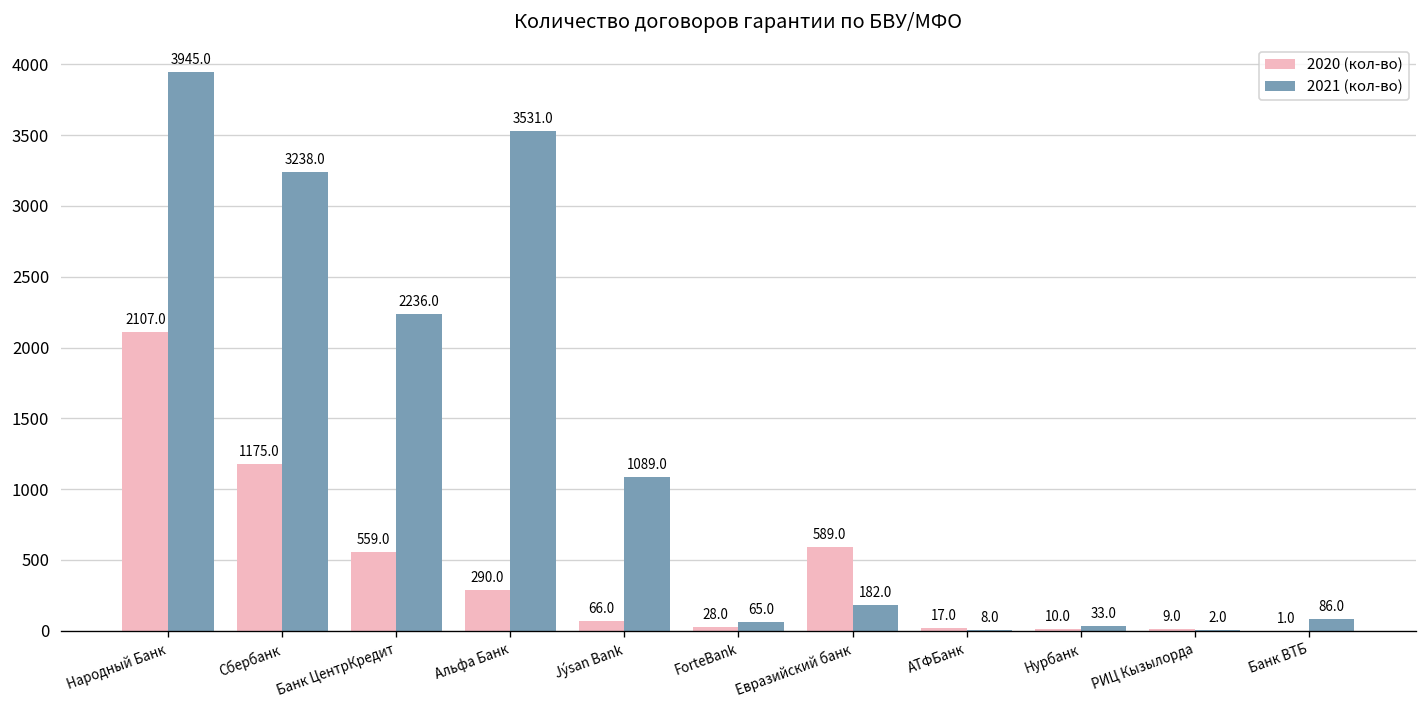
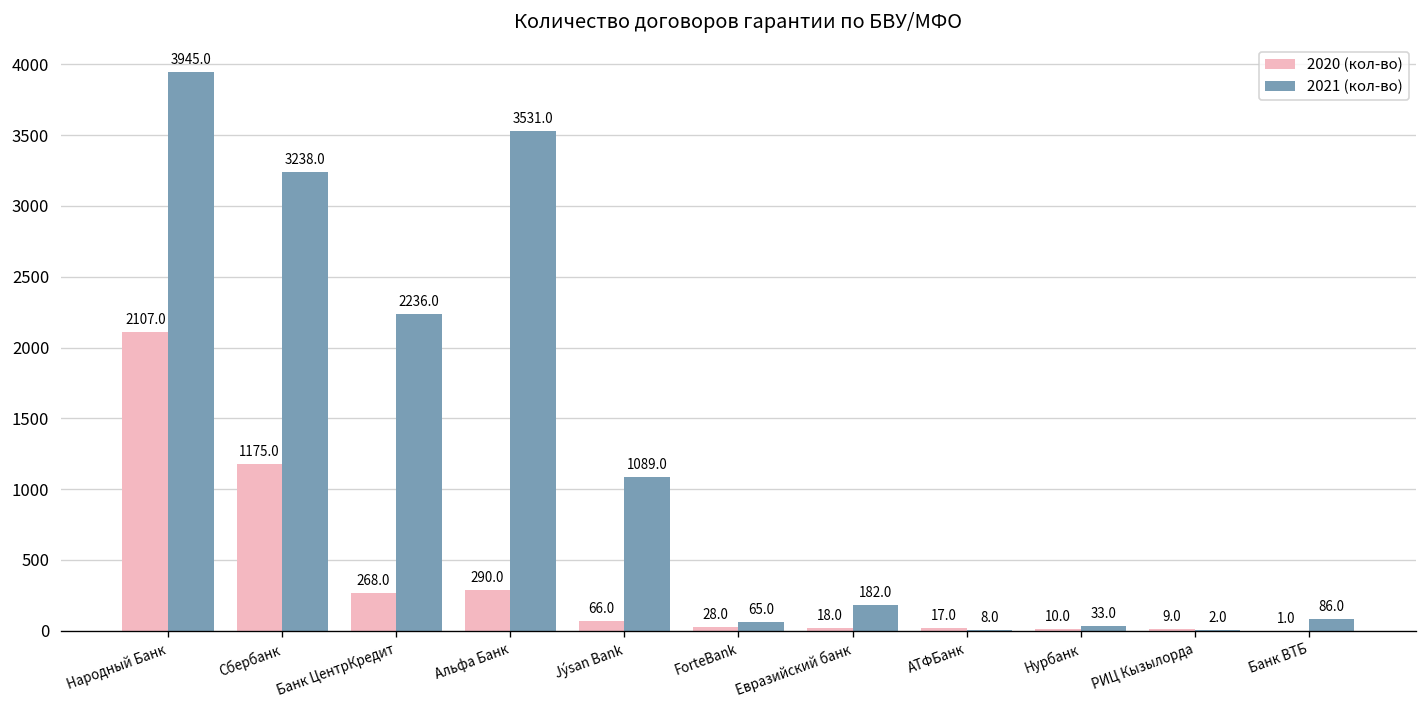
2020 (кол-во), Банк ЦентрКредит: 559.0 -> 268.0
2020 (кол-во), Евразийский банк: 589.0 -> 18.0
